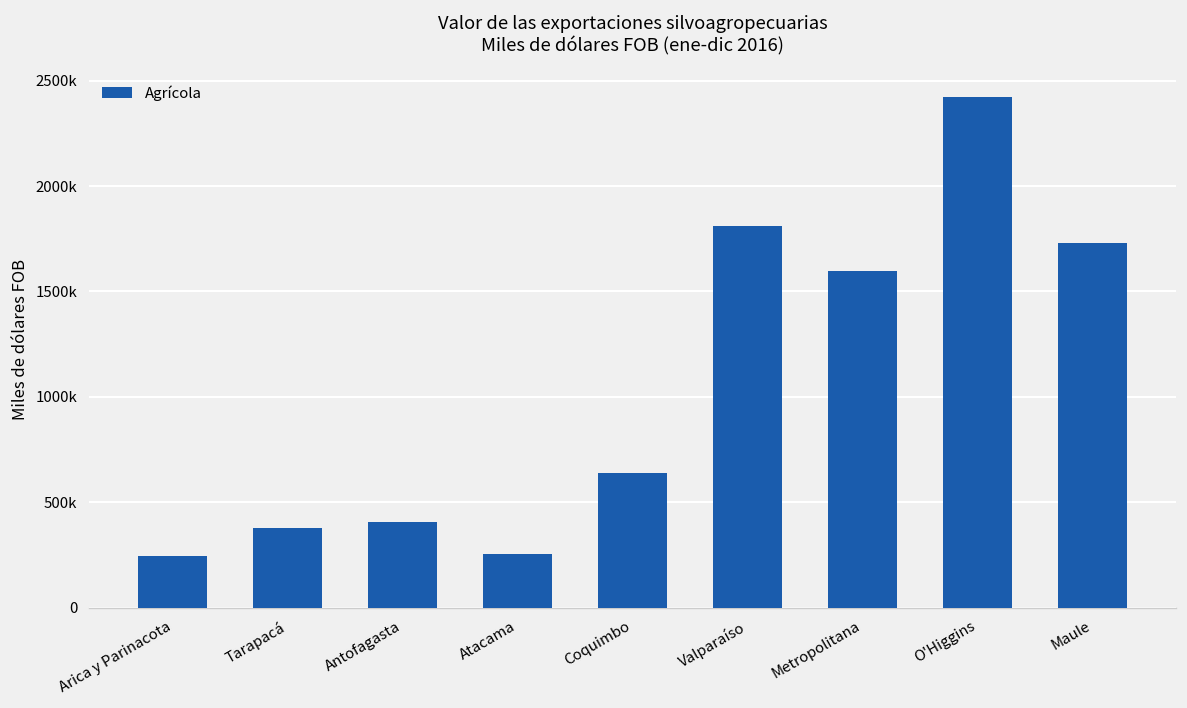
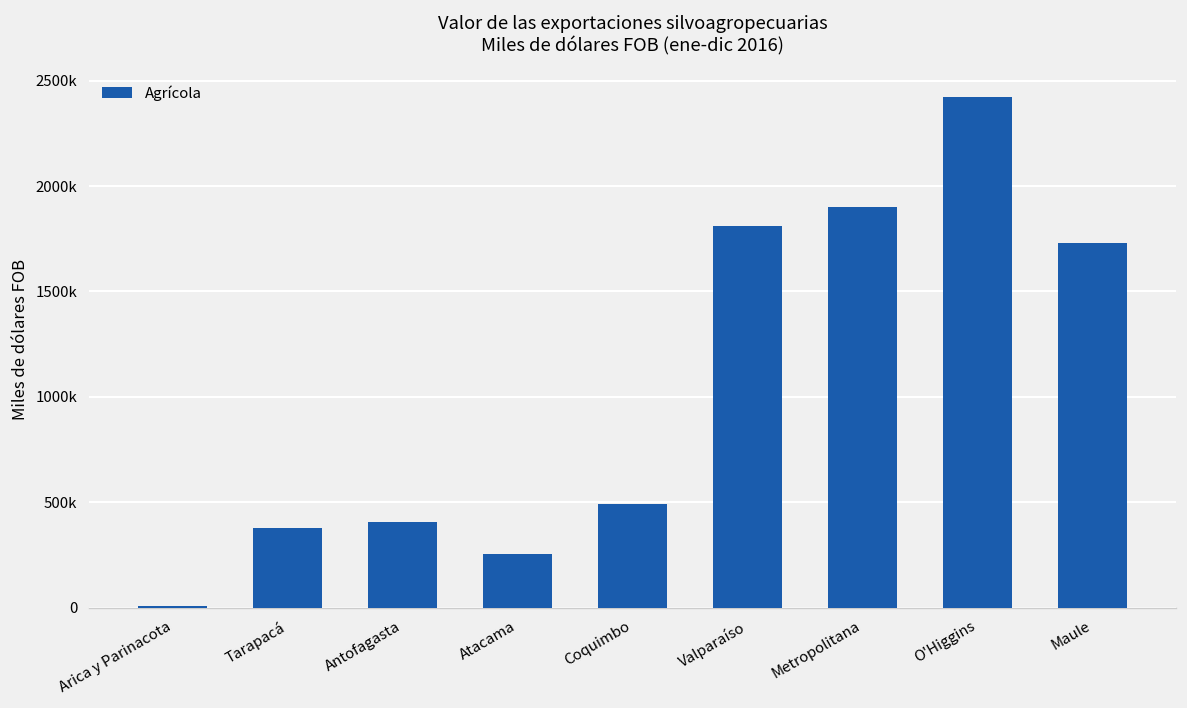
Arica y Parinacota: 250000 -> 10000
Coquimbo: 640000 -> 490000
Metropolitana: 1590000 -> 1900000
